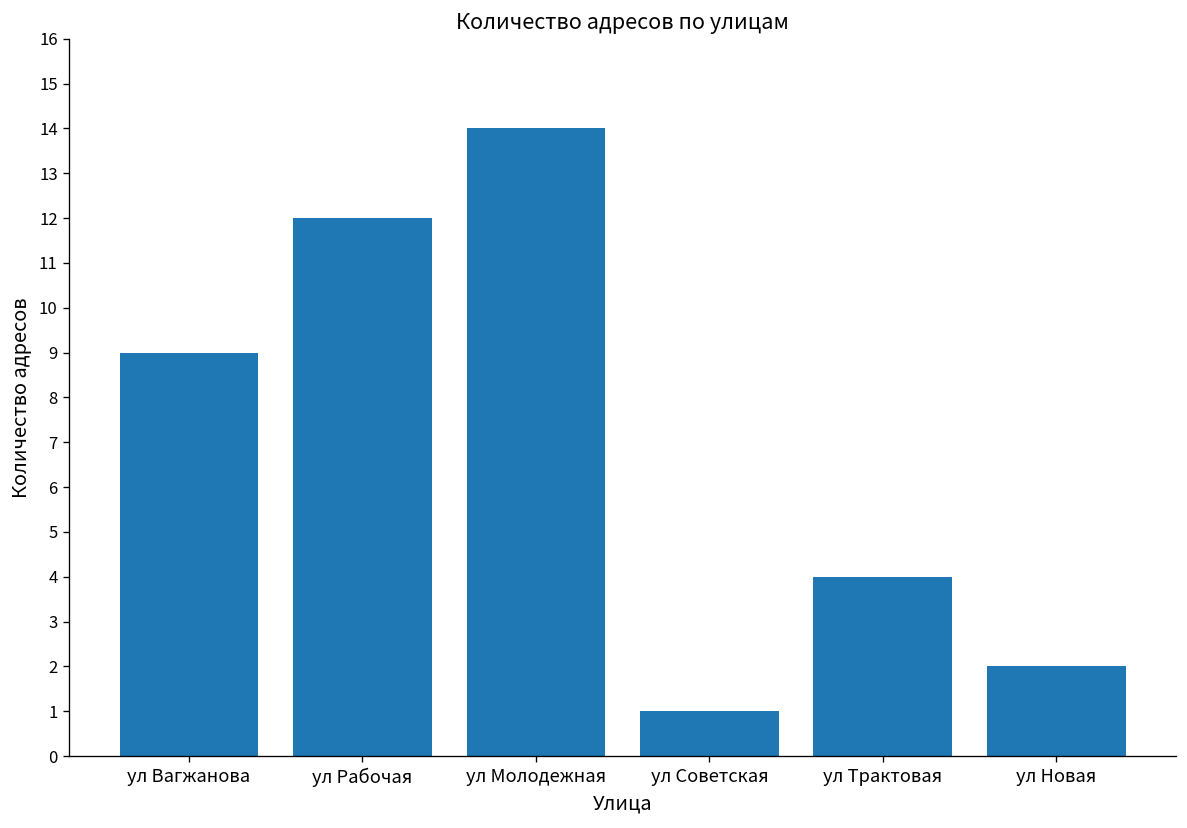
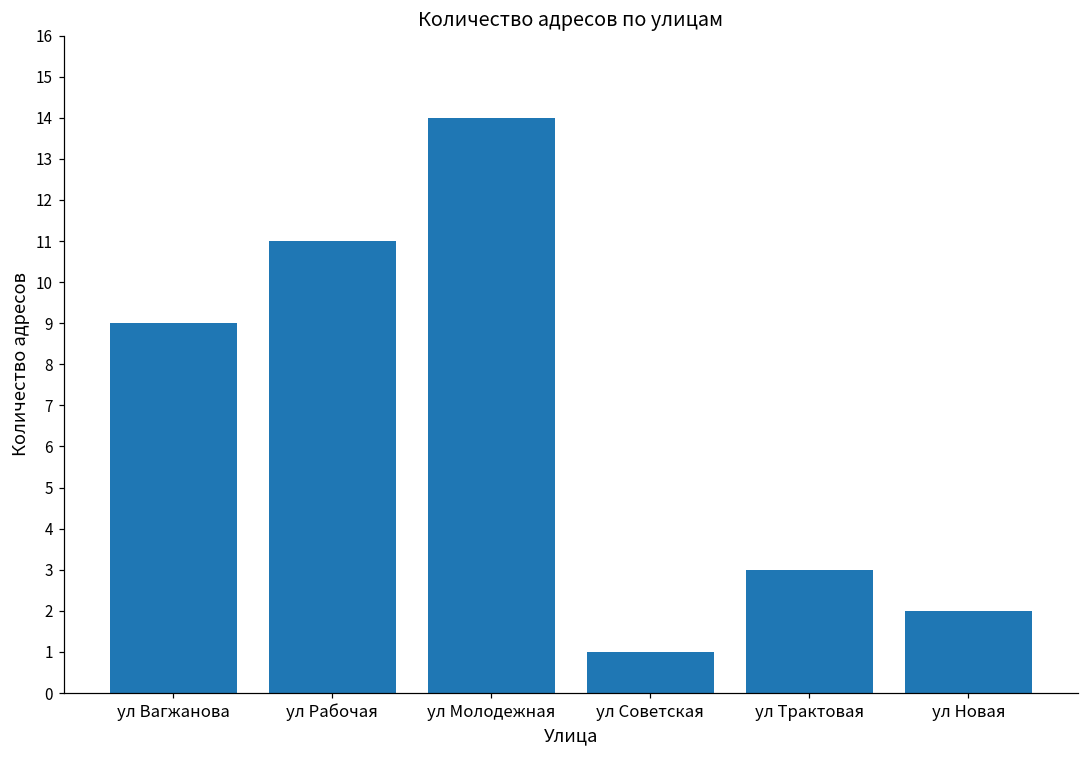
ул Рабочая: 12 -> 11
ул Трактовая: 4 -> 3
